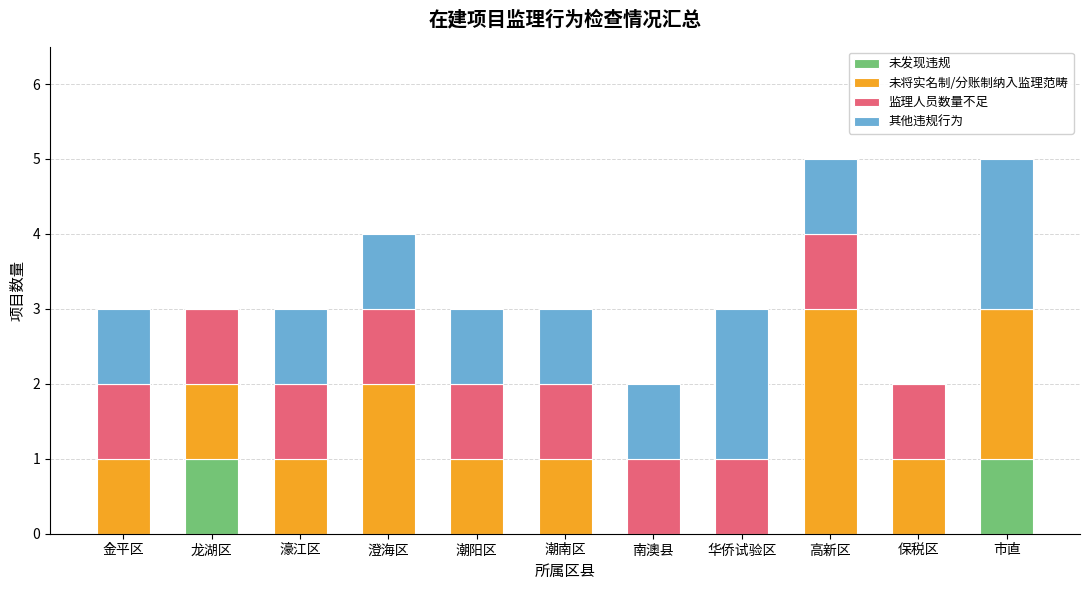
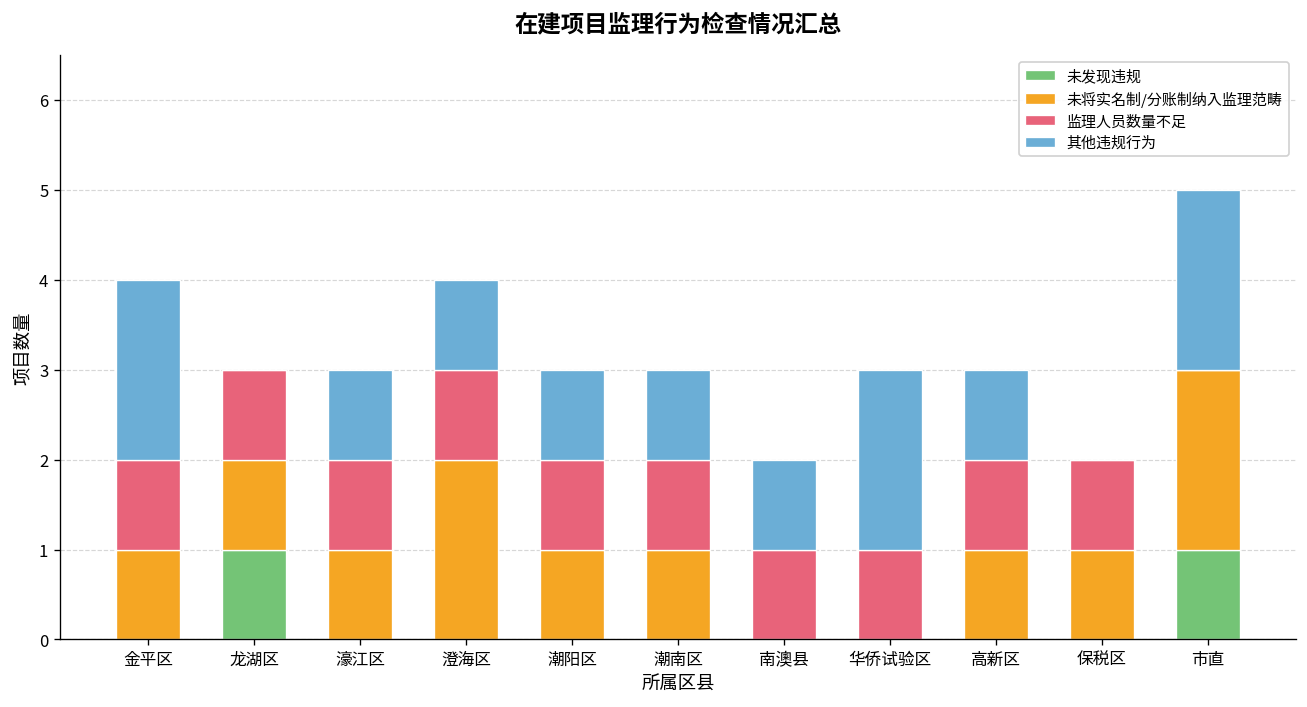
其他违规行为, 金平区: 1 -> 2
未将实名制/分账制纳入监理范畴, 高新区: 3 -> 1
